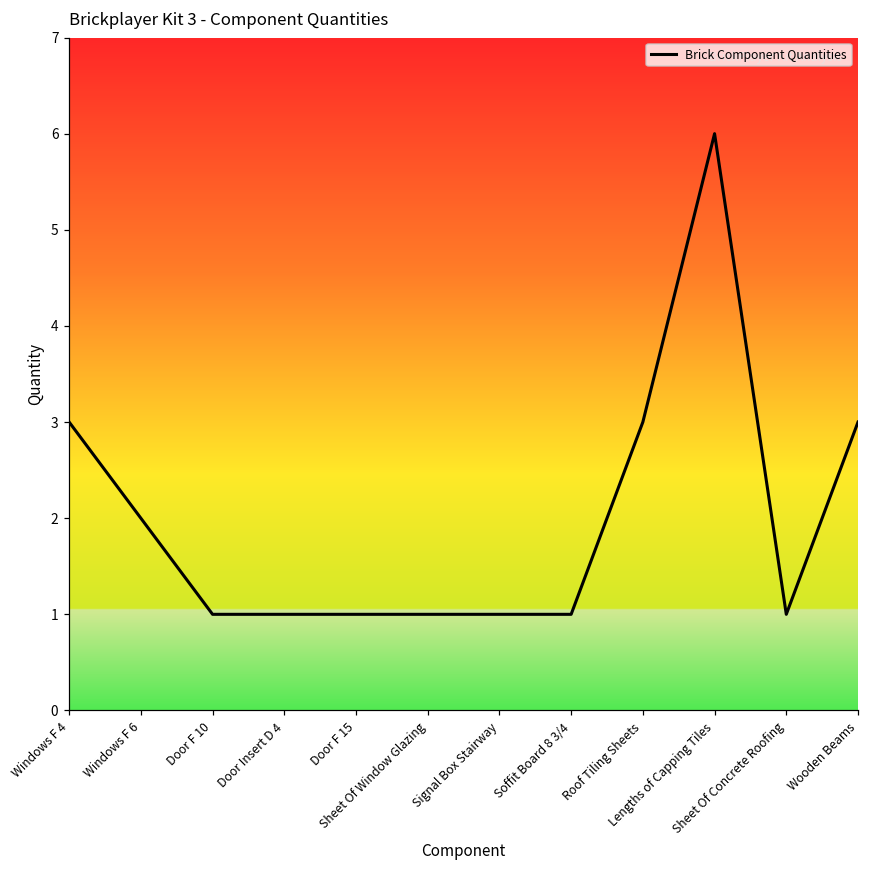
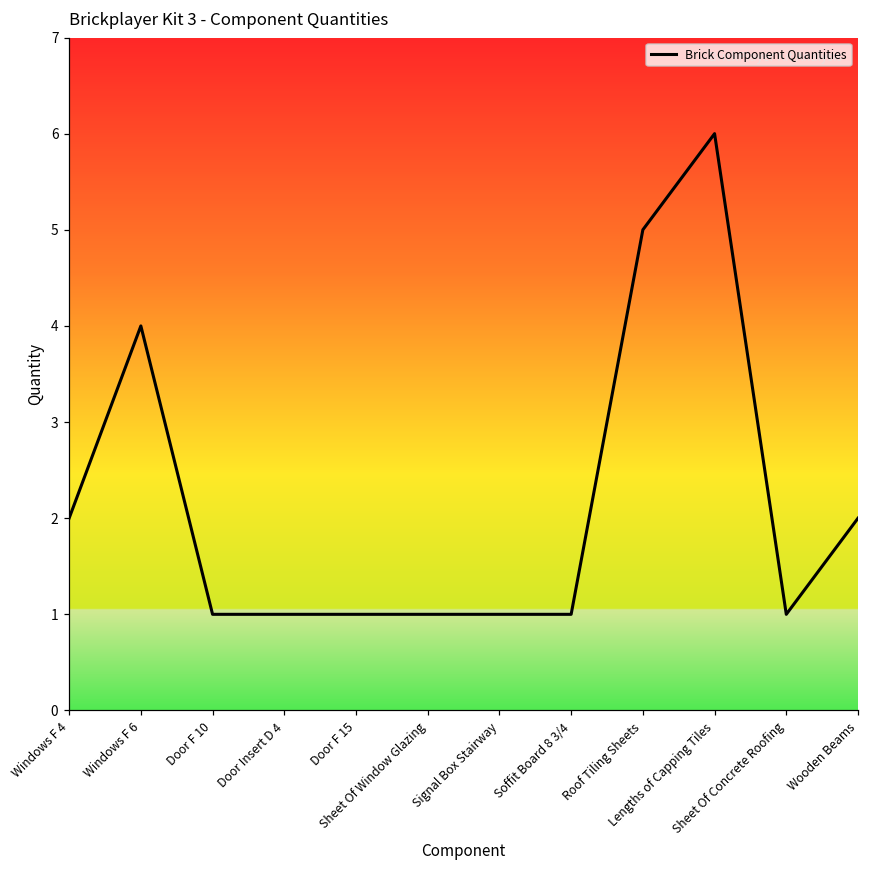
Windows F 4: 3 -> 2
Windows F 6: 2 -> 4
Roof Tiling Sheets: 3 -> 5
Wooden Beams: 3 -> 2
